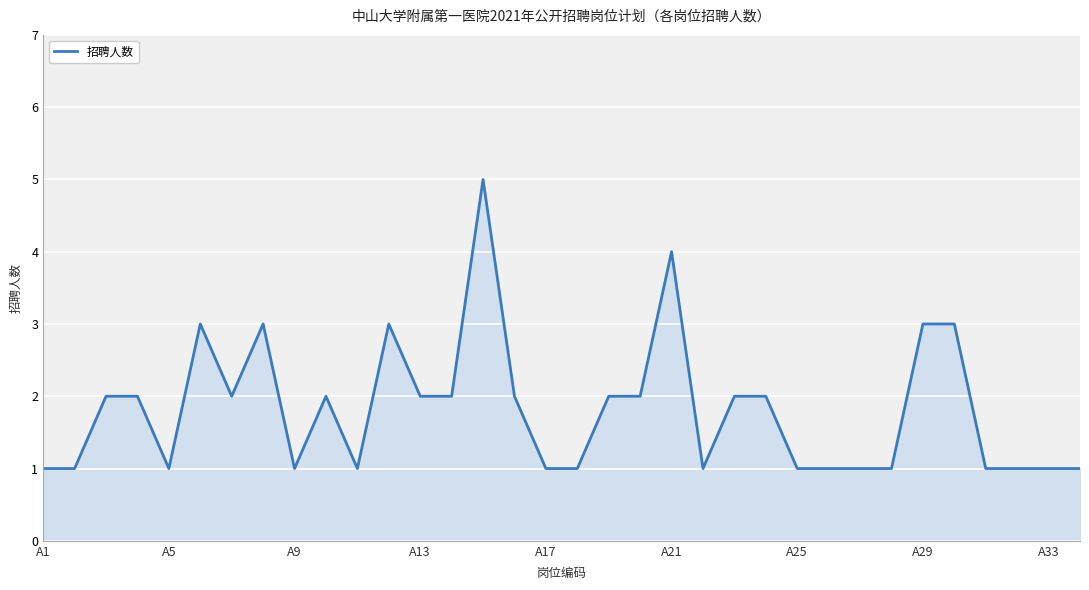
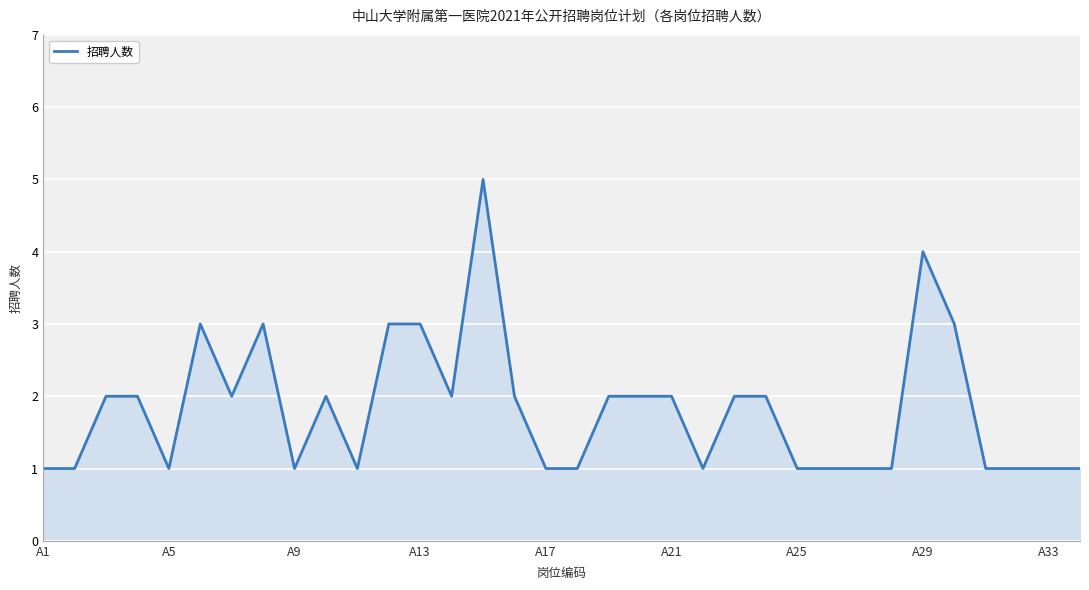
A13: 2 -> 3
A21: 4 -> 2
A29: 3 -> 4
